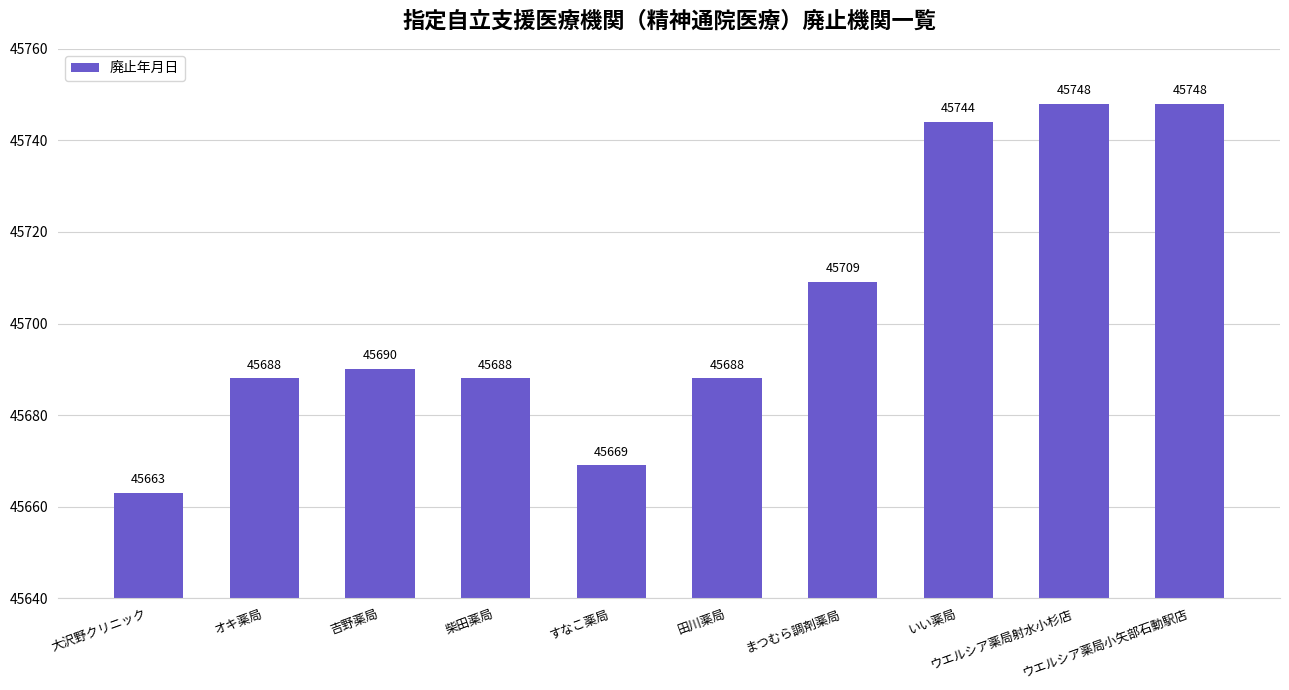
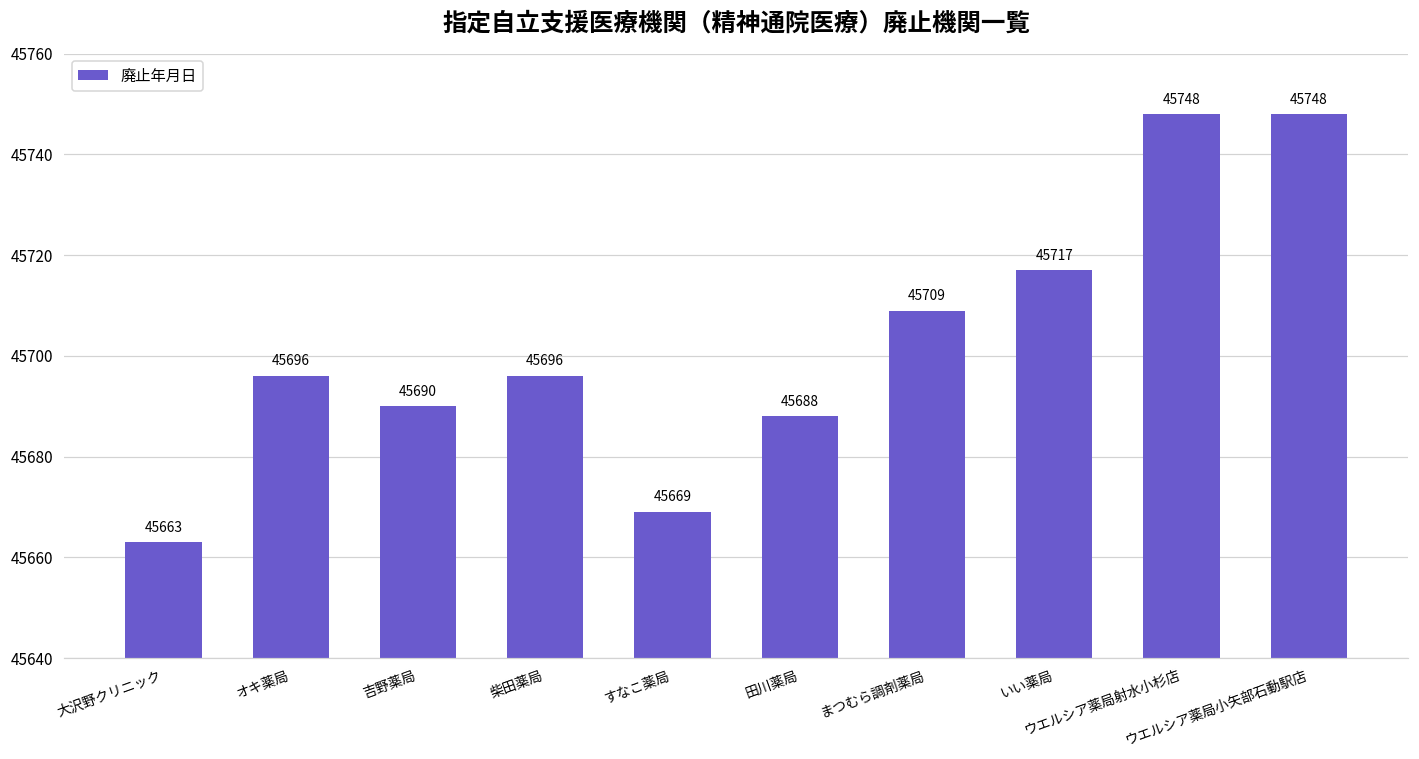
オキ薬局: 45688 -> 45696
柴田薬局: 45688 -> 45696
いい薬局: 45744 -> 45717
